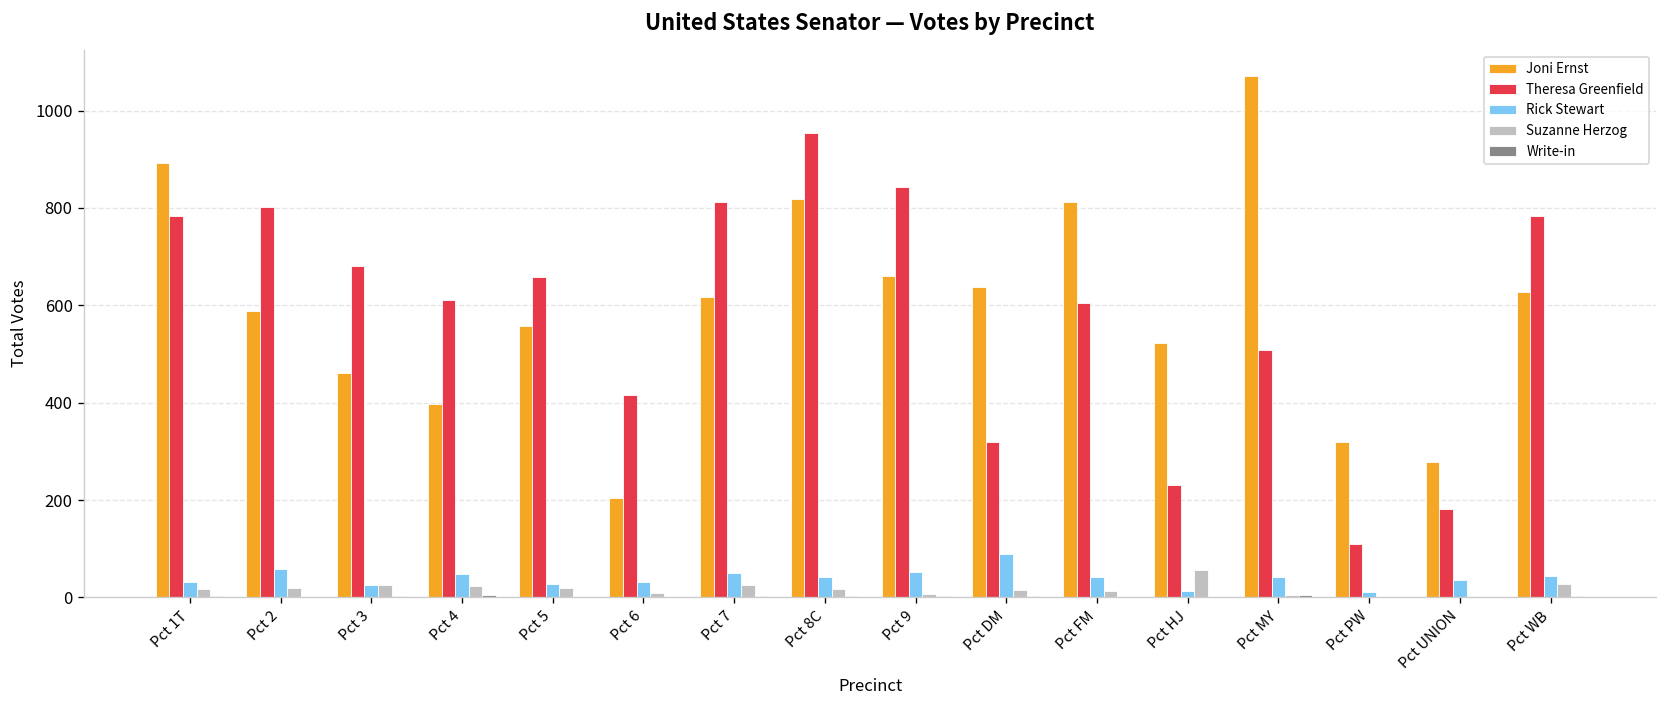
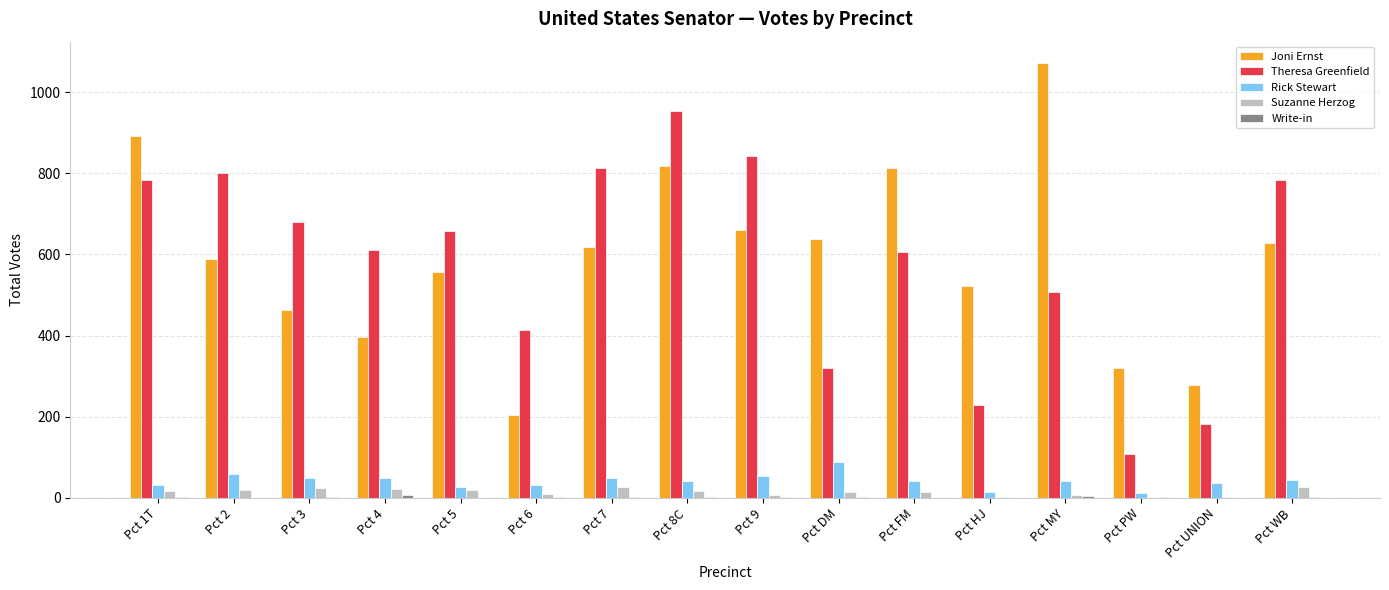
Rick Stewart, Pct 3: 30 -> 50
Suzanne Herzog, Pct HJ: 60 -> 0
